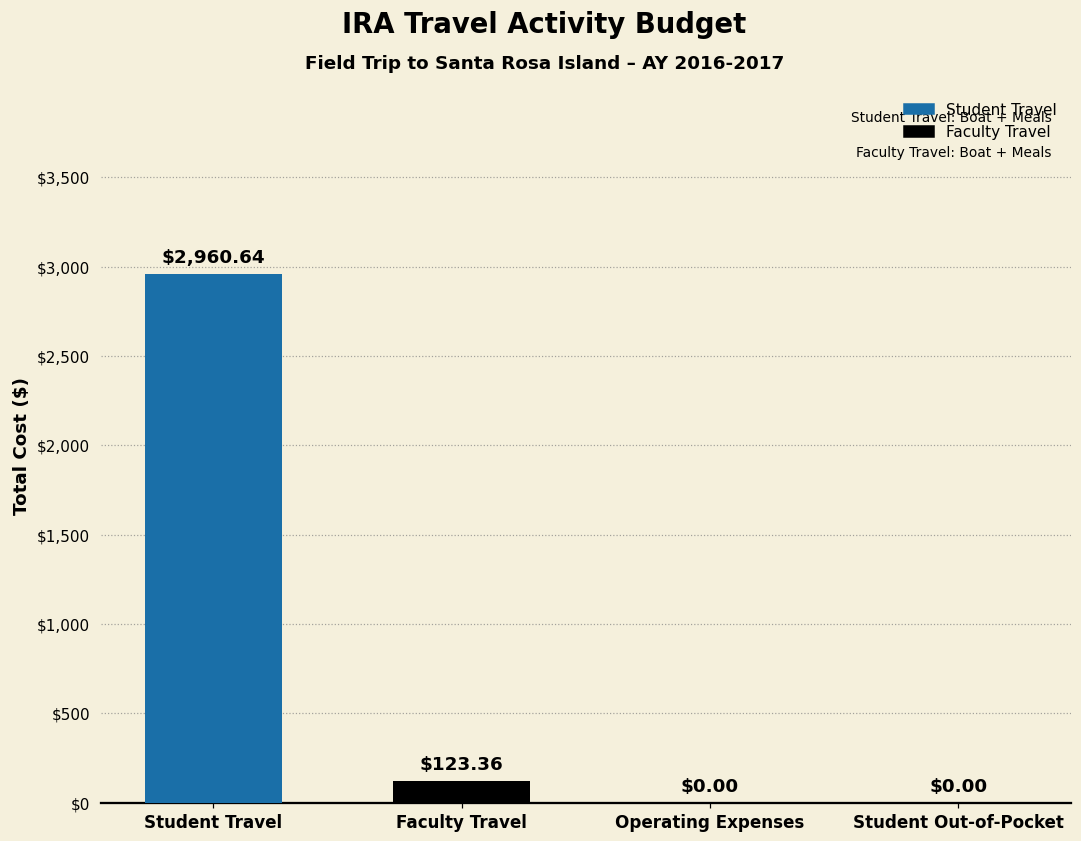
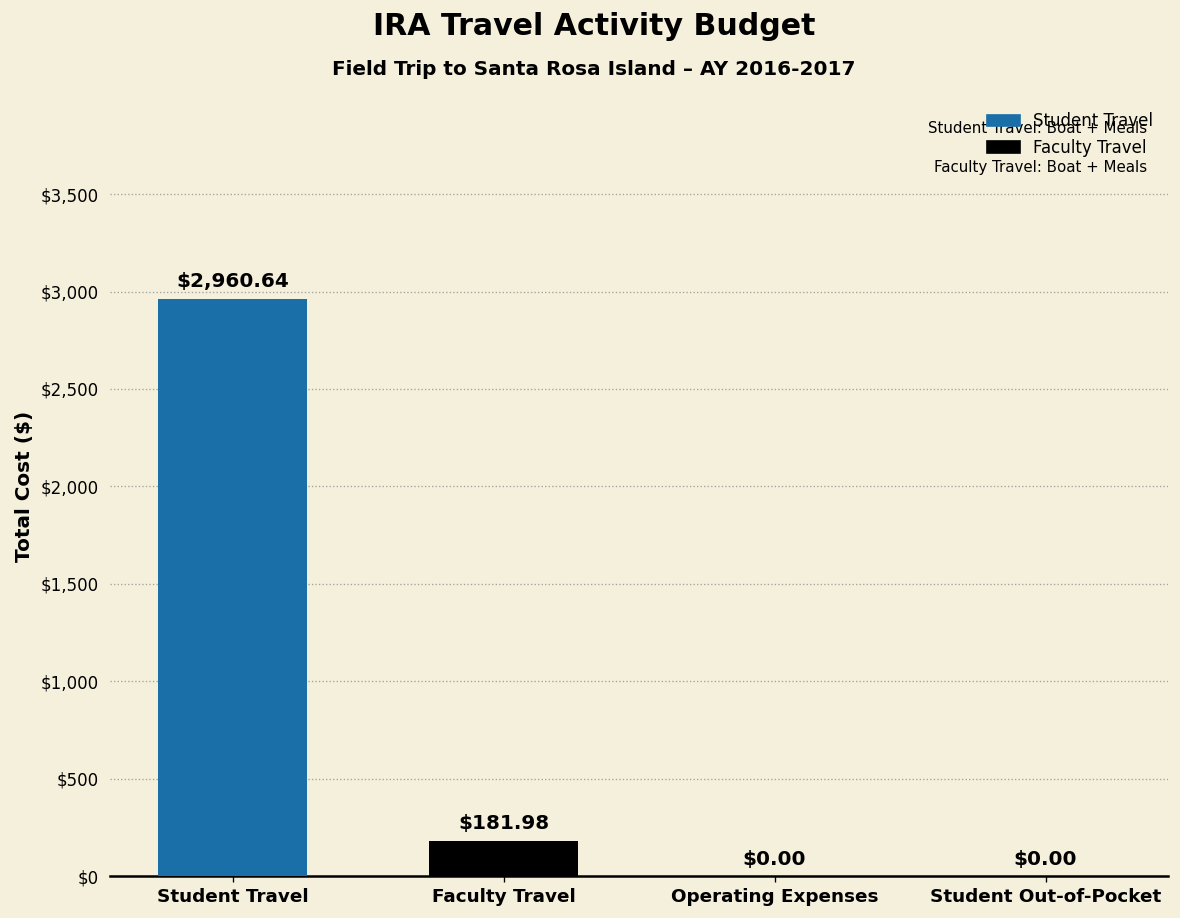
Faculty Travel: $123.36 -> $181.98
